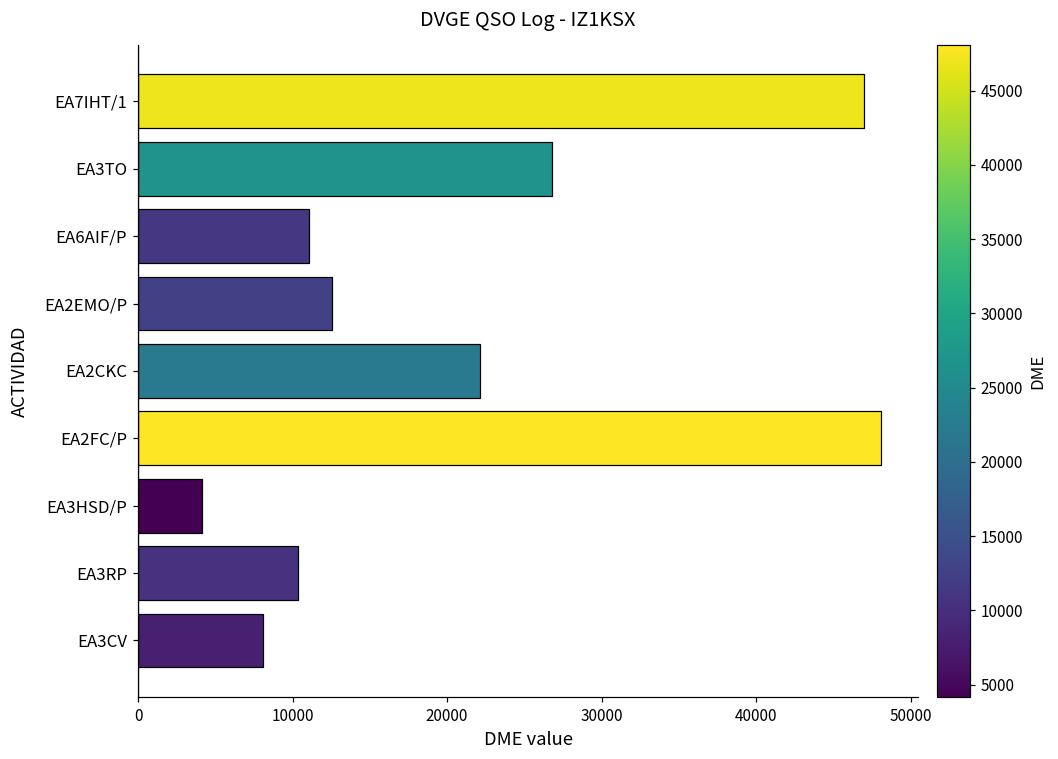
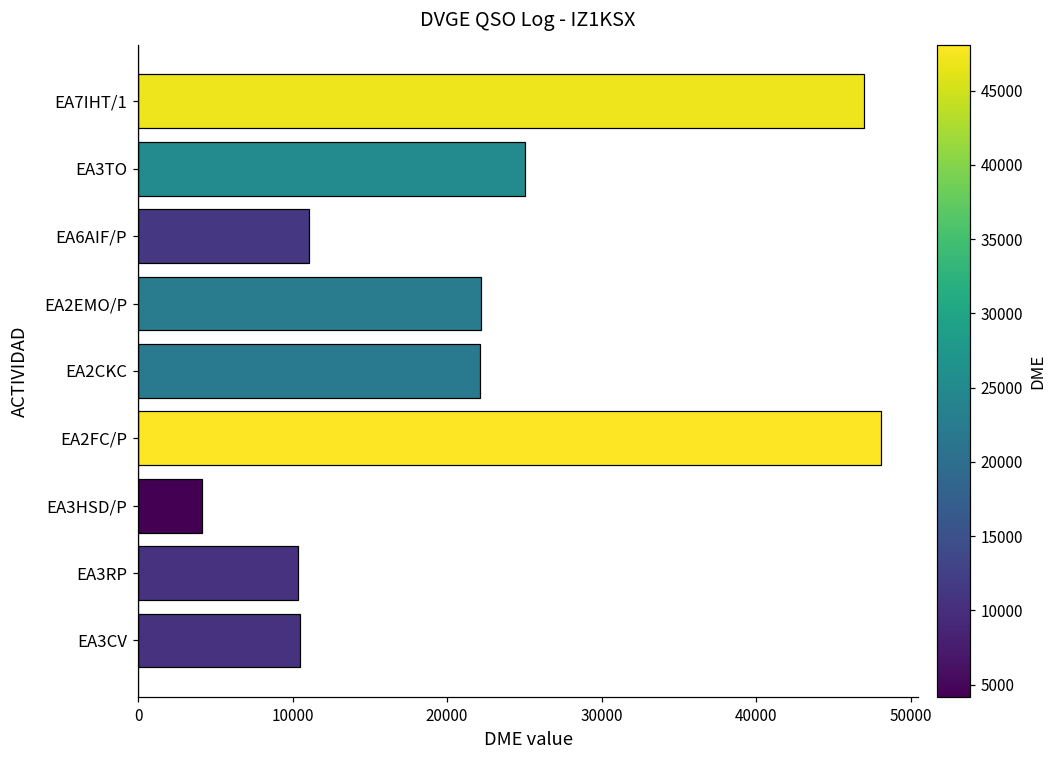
EA3TO: 26800 -> 25100
EA2EMO/P: 12600 -> 22200
EA3CV: 8100 -> 10500
